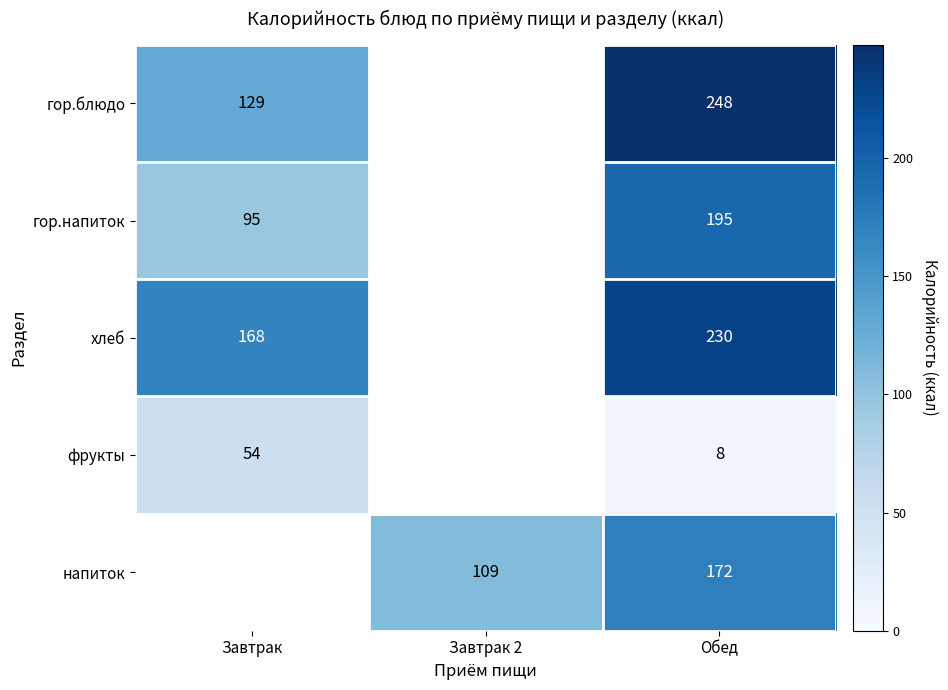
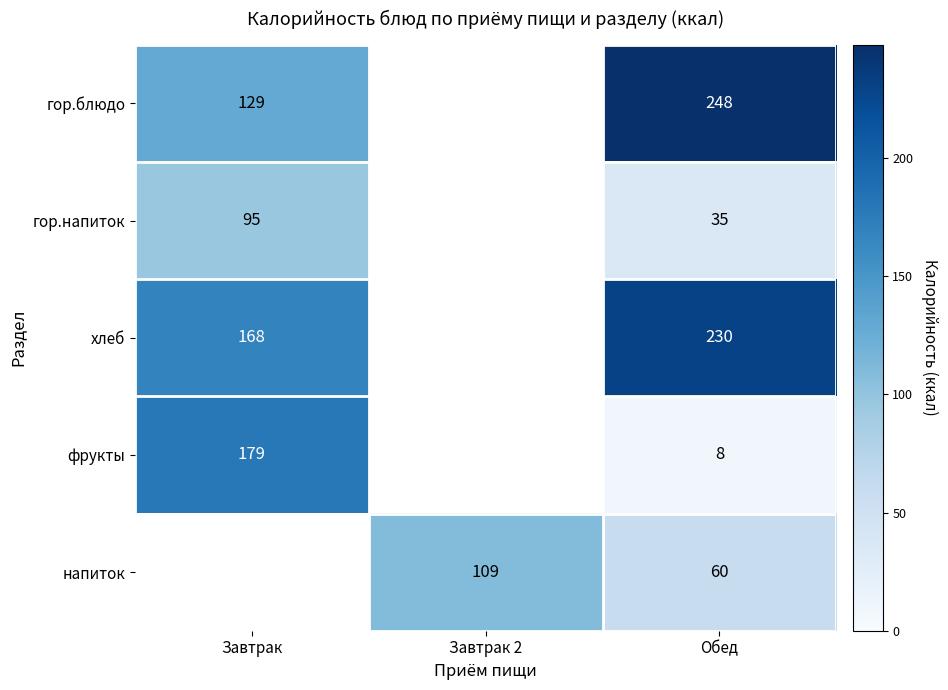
гор.напиток, Обед: 195 -> 35
фрукты, Завтрак: 54 -> 179
напиток, Обед: 172 -> 60
